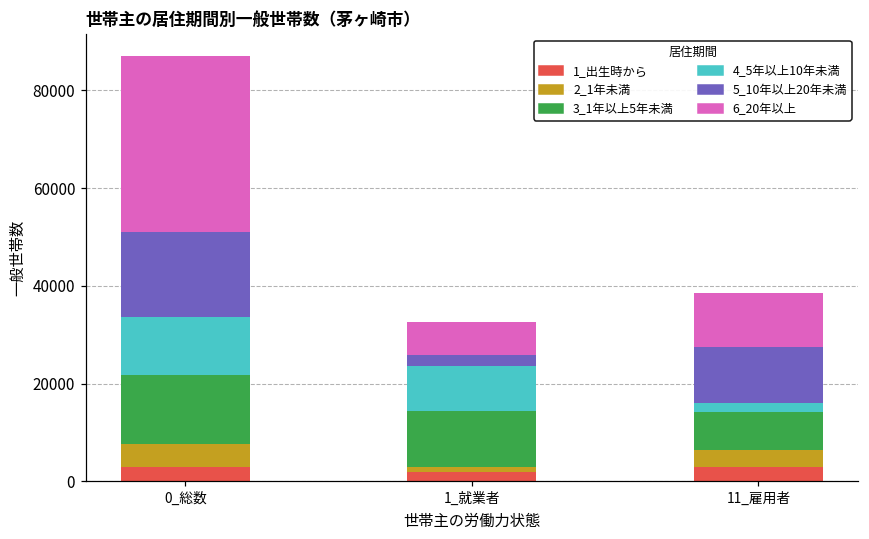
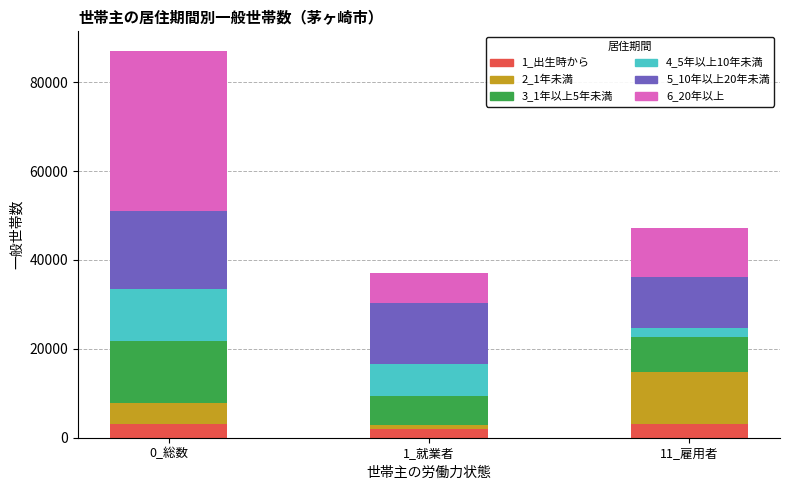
3_1年以上5年未満, 1_就業者: 11000 -> 6000
4_5年以上10年未満, 1_就業者: 9000 -> 7000
5_10年以上20年未満, 1_就業者: 2000 -> 14000
2_1年未満, 11_雇用者: 3000 -> 12000
